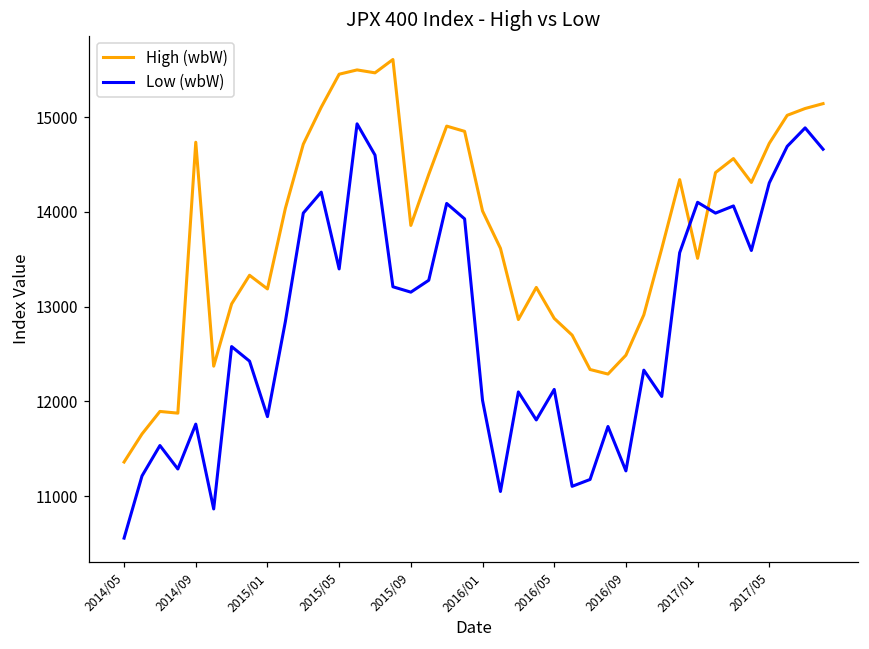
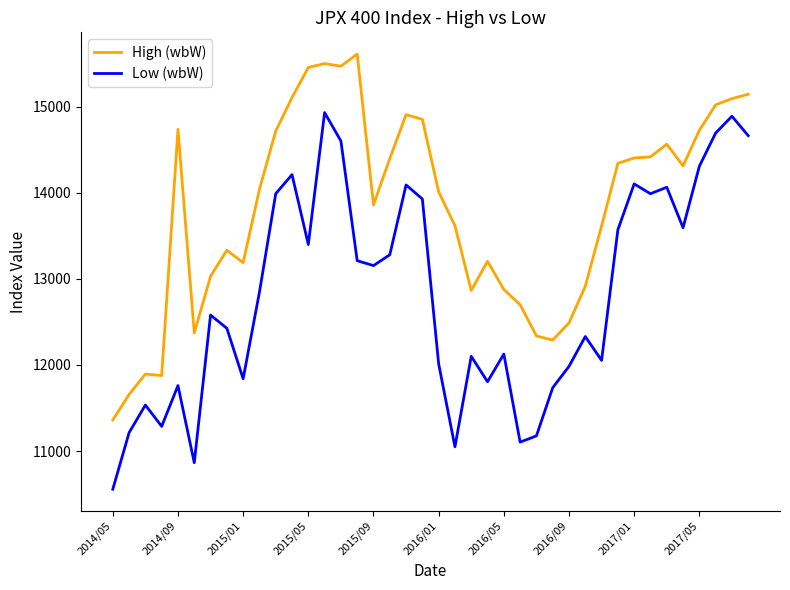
Low (wbW), 2016/09: 11300 -> 12000
High (wbW), 2017/01: 13500 -> 14400
